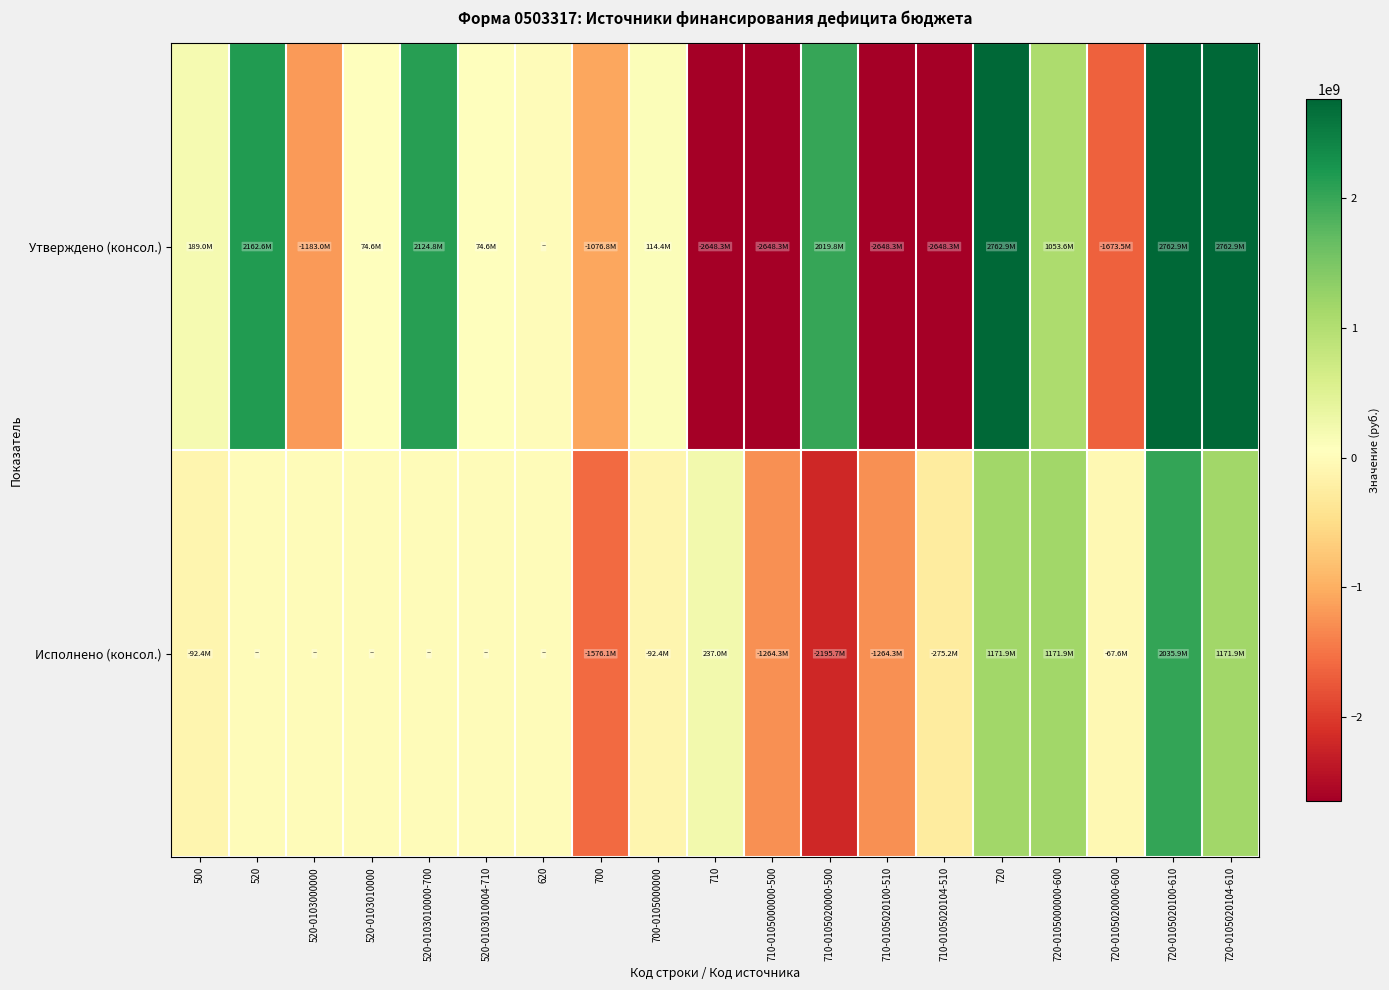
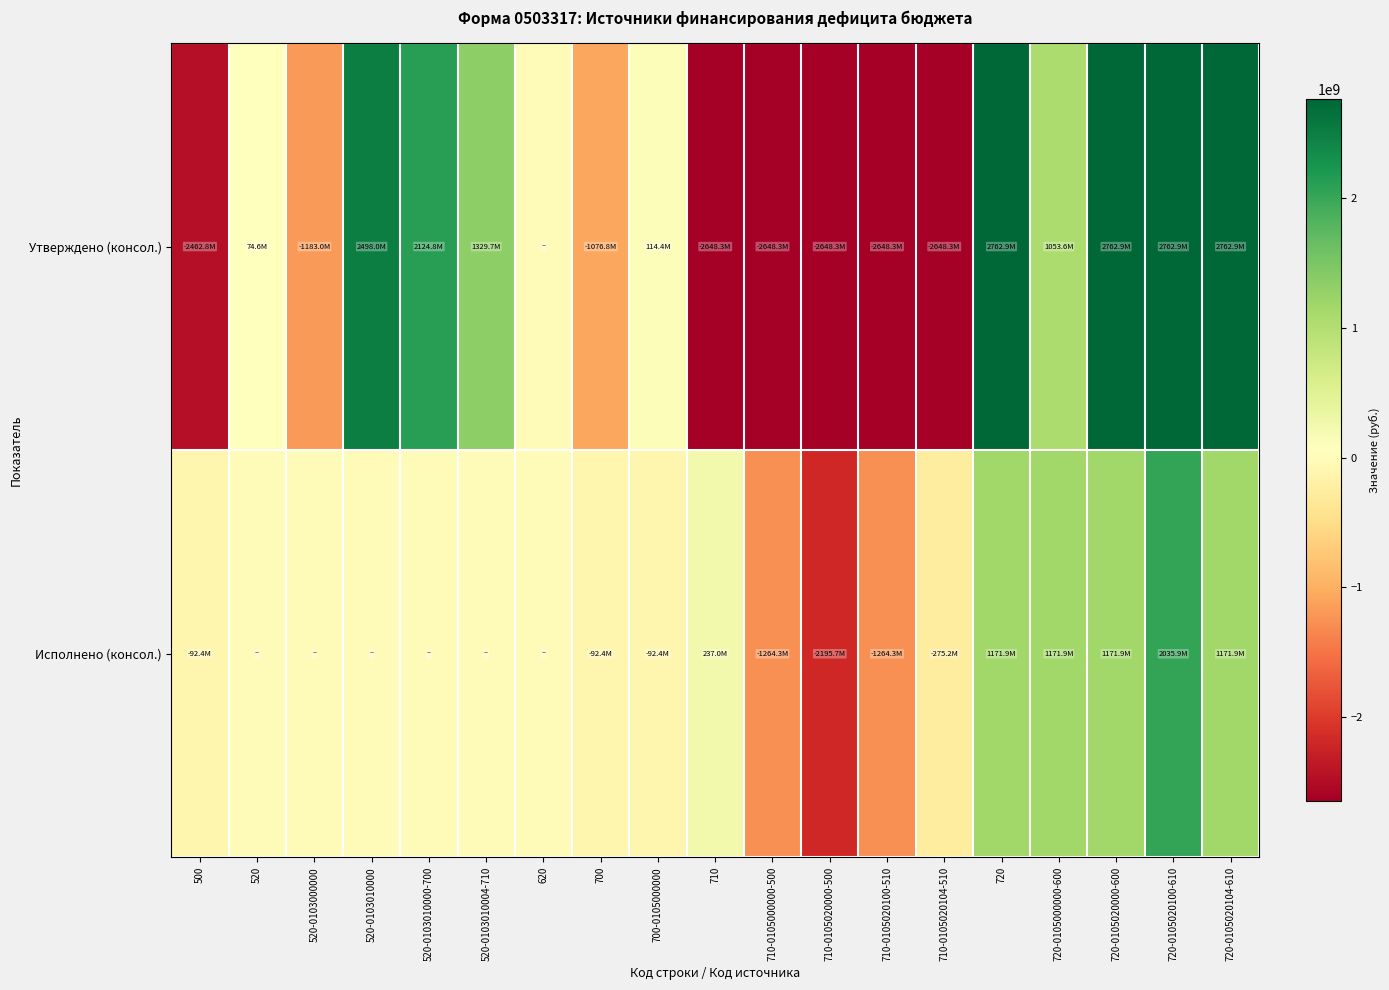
Утверждено (консол.), 500: 189.0M -> -2462.8M
Утверждено (консол.), 520: 2162.6M -> 74.6M
Утверждено (консол.), 520-0103010000: 74.6M -> 2498.0M
Утверждено (консол.), 520-0103010004-710: 74.6M -> 1329.7M
Утверждено (консол.), 710-0105020000-500: 2019.8M -> -2648.3M
Утверждено (консол.), 720-0105020000-600: -1673.5M -> 2762.9M
Исполнено (консол.), 700: -1576.1M -> -92.4M
Исполнено (консол.), 720-0105020000-600: -67.6M -> 1171.9M
